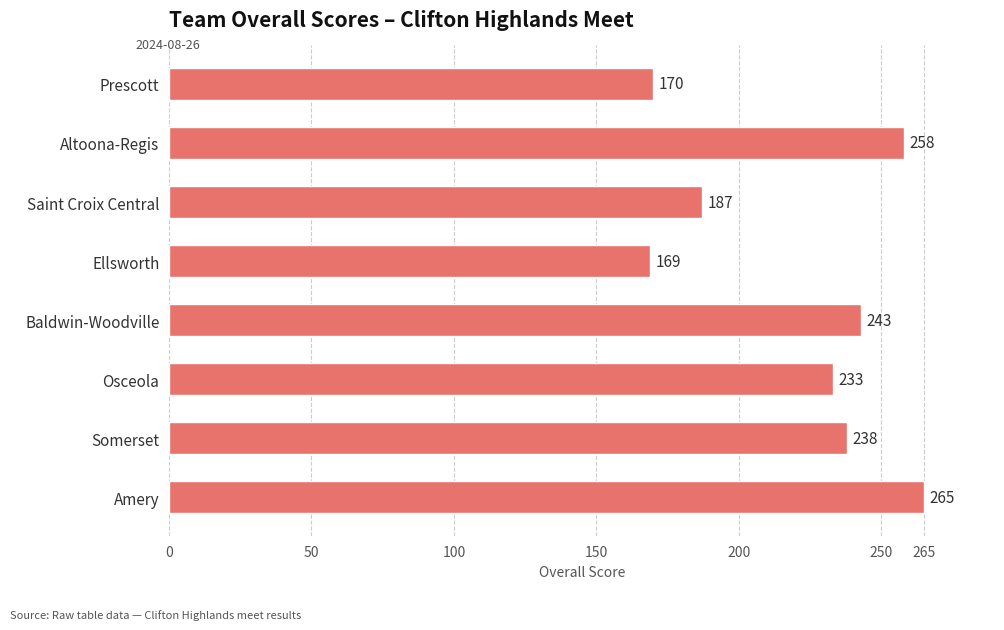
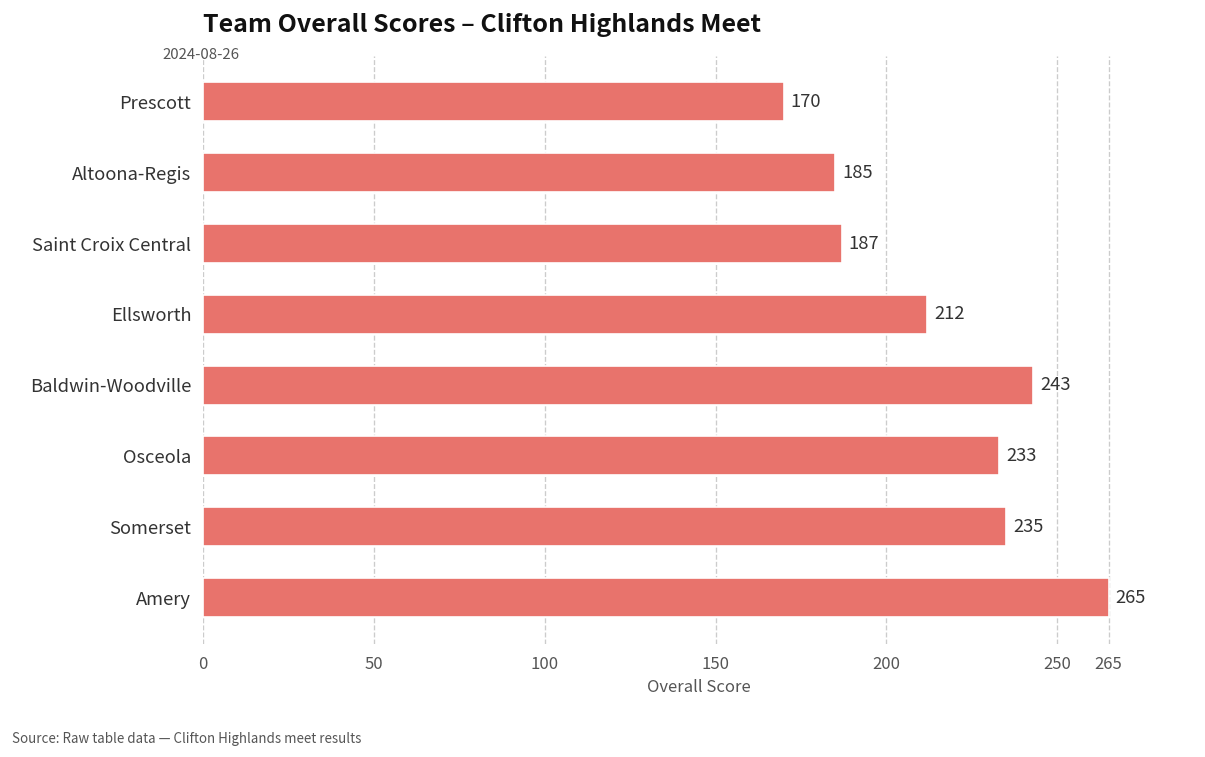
Altoona-Regis: 258 -> 185
Ellsworth: 169 -> 212
Somerset: 238 -> 235
